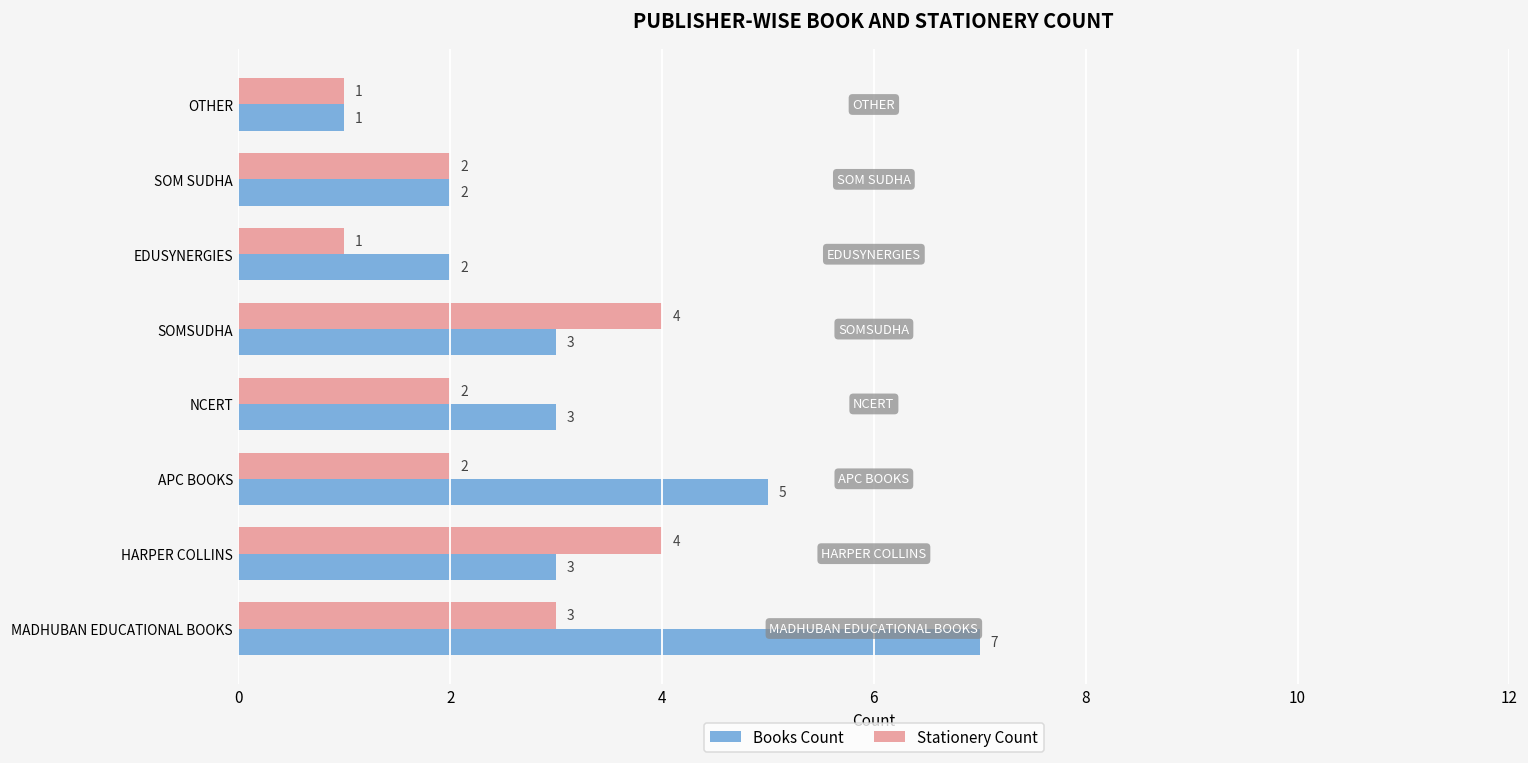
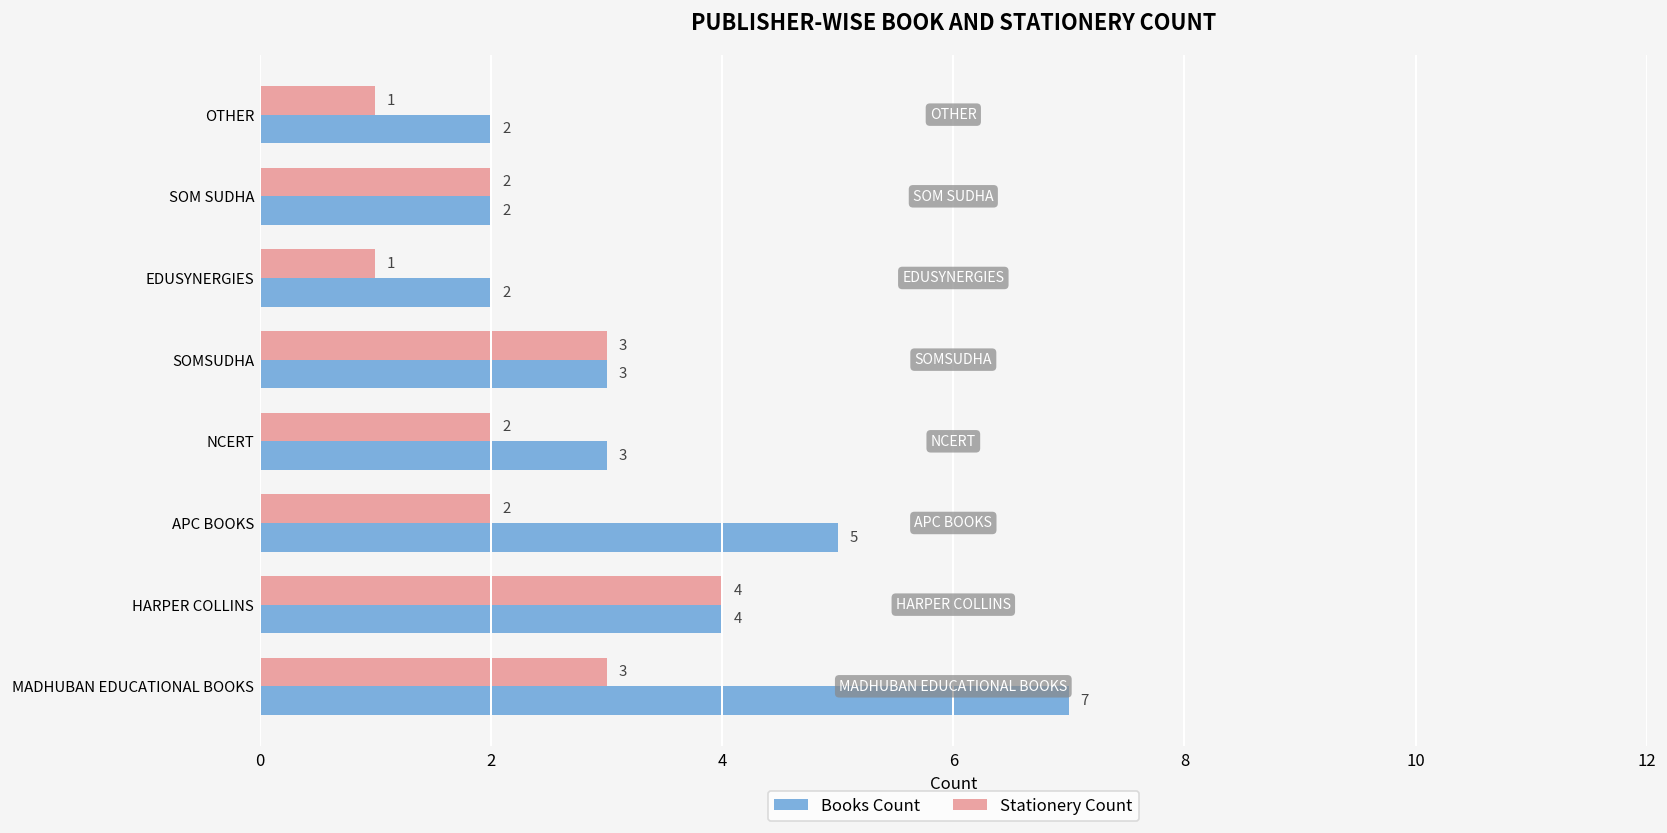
Books Count, OTHER: 1 -> 2
Stationery Count, SOMSUDHA: 4 -> 3
Books Count, HARPER COLLINS: 3 -> 4
